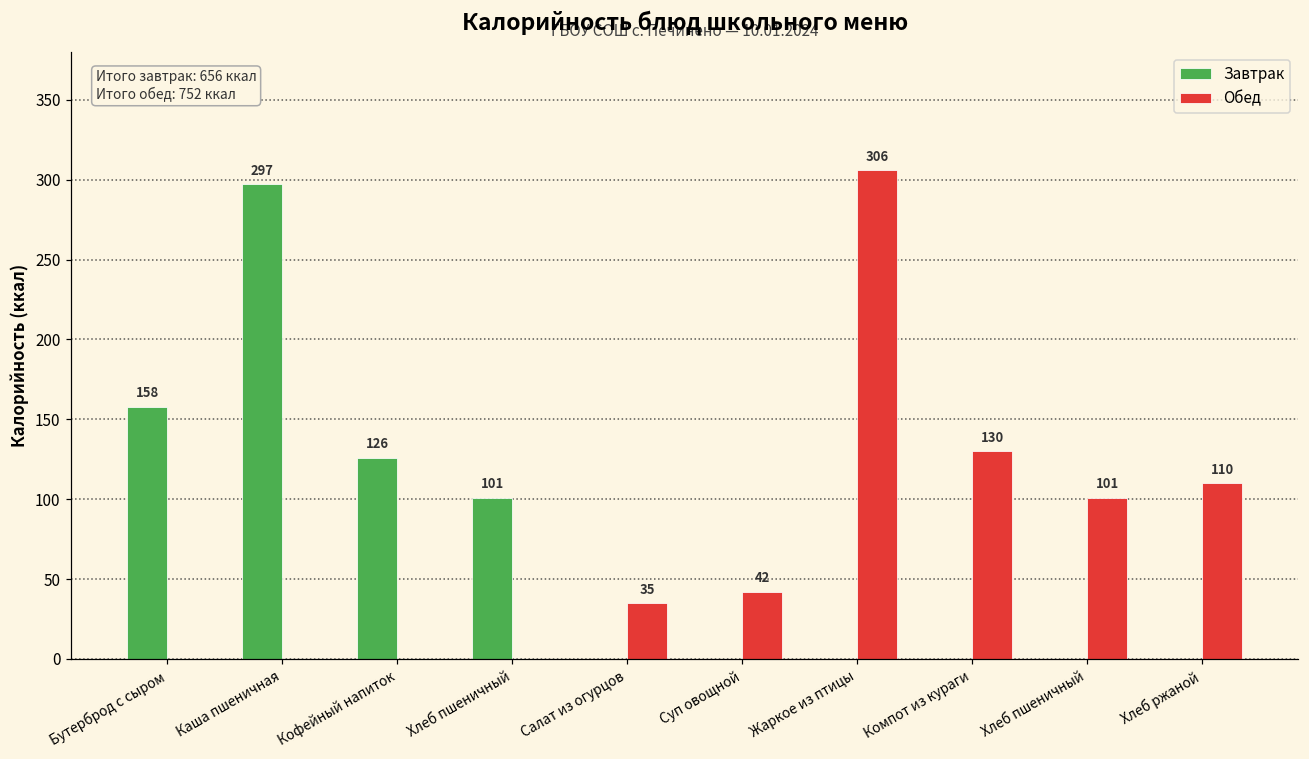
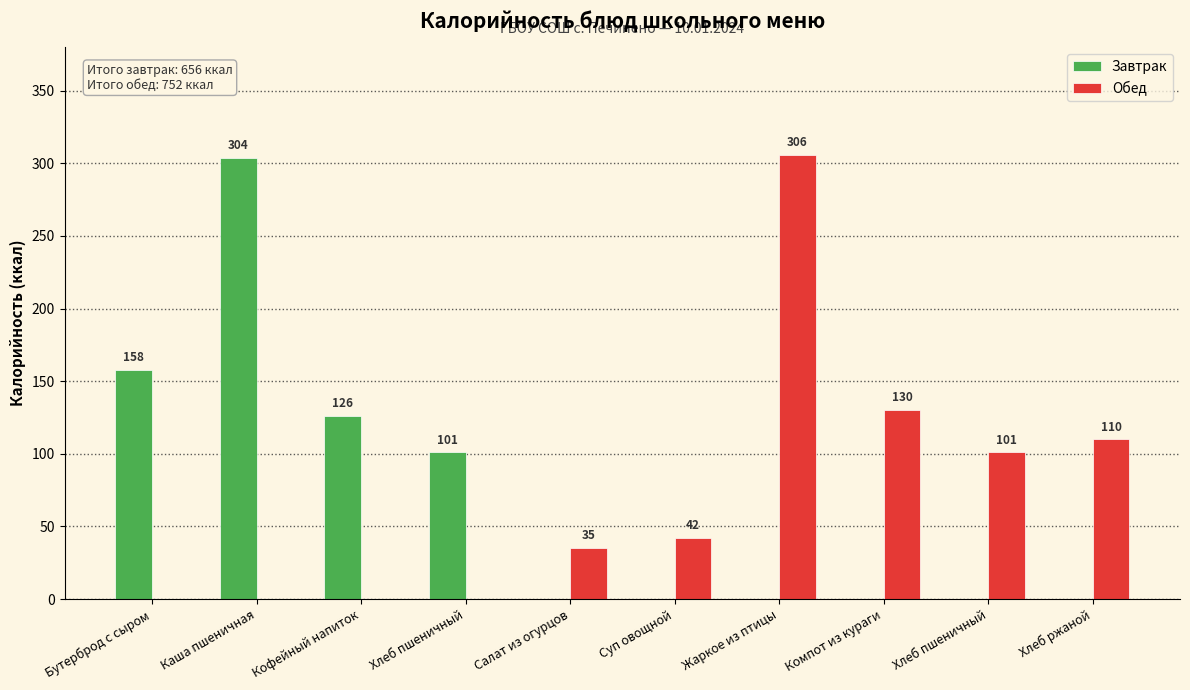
Завтрак, Каша пшеничная: 297 -> 304
